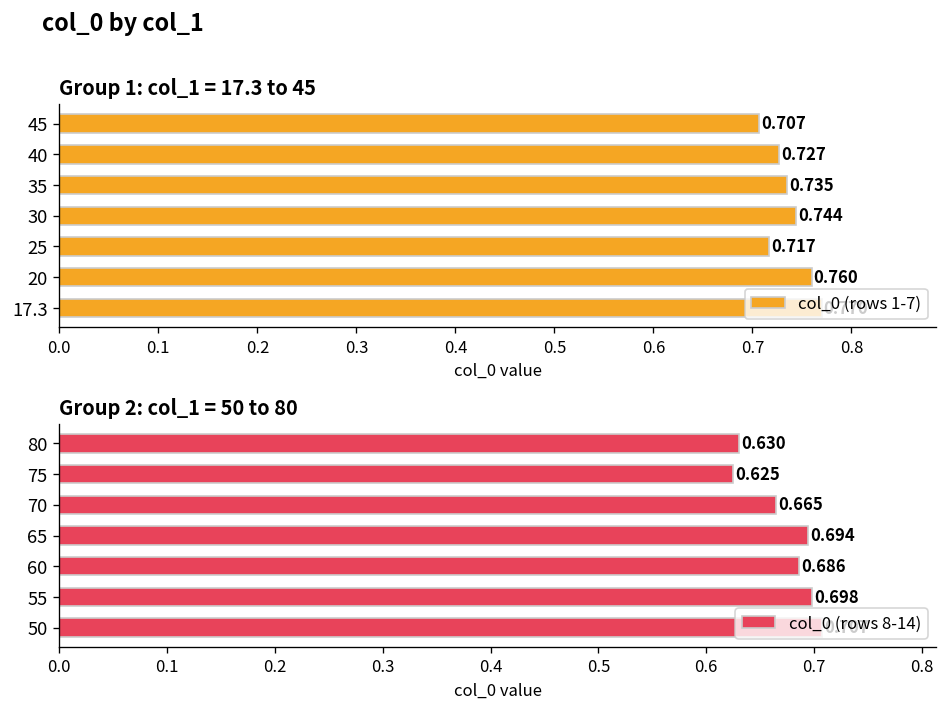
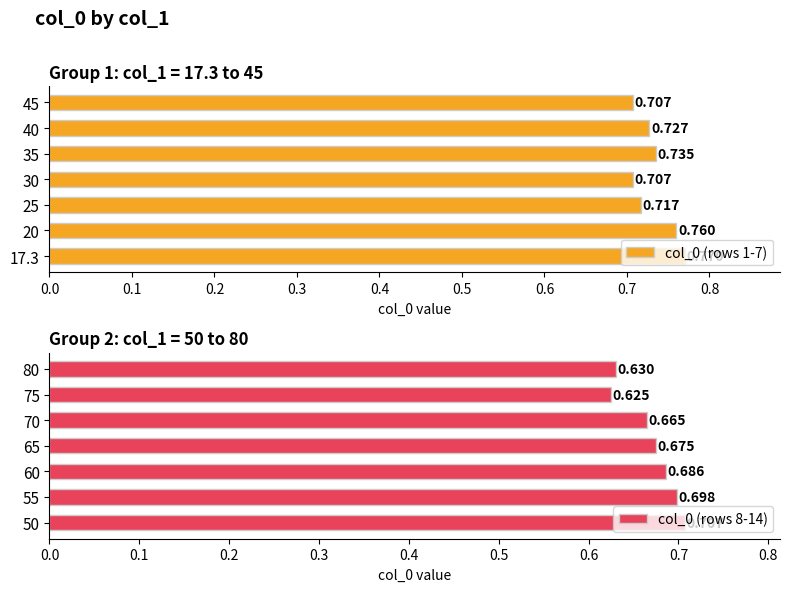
Group 1: col_1 = 17.3 to 45, 30: 0.744 -> 0.707
Group 2: col_1 = 50 to 80, 65: 0.694 -> 0.675
